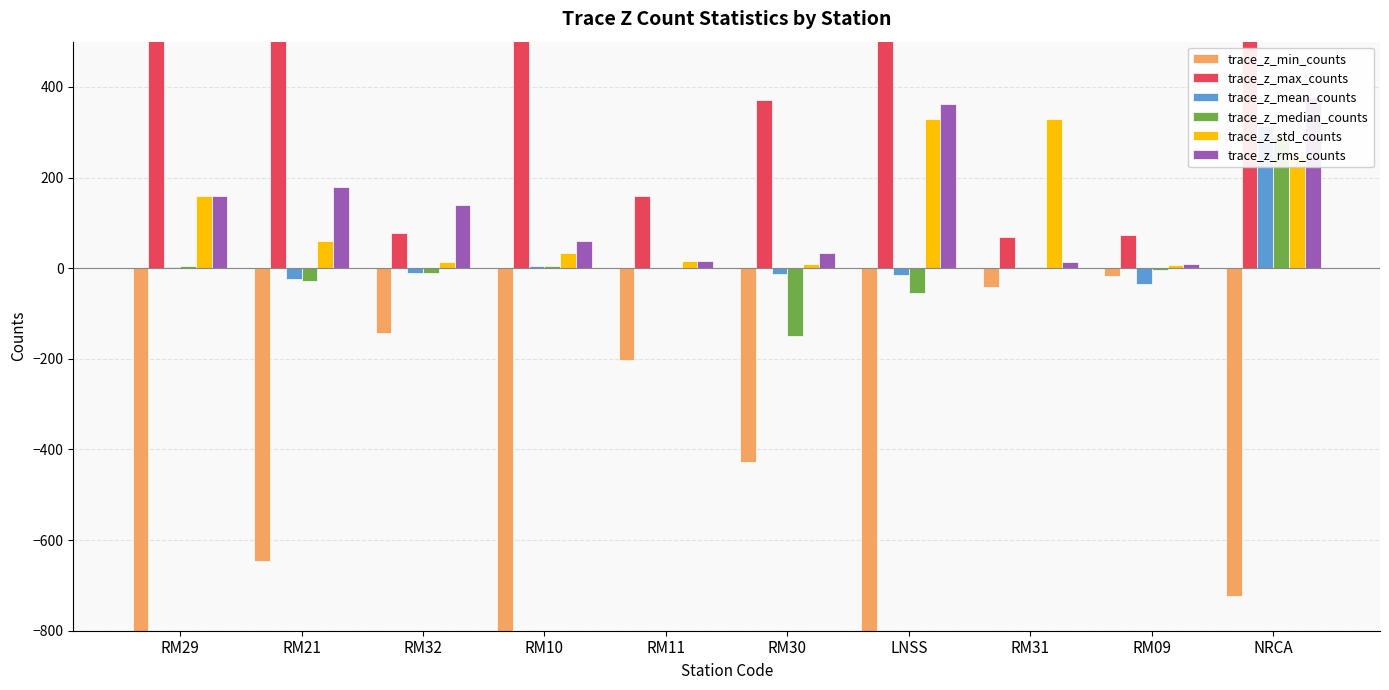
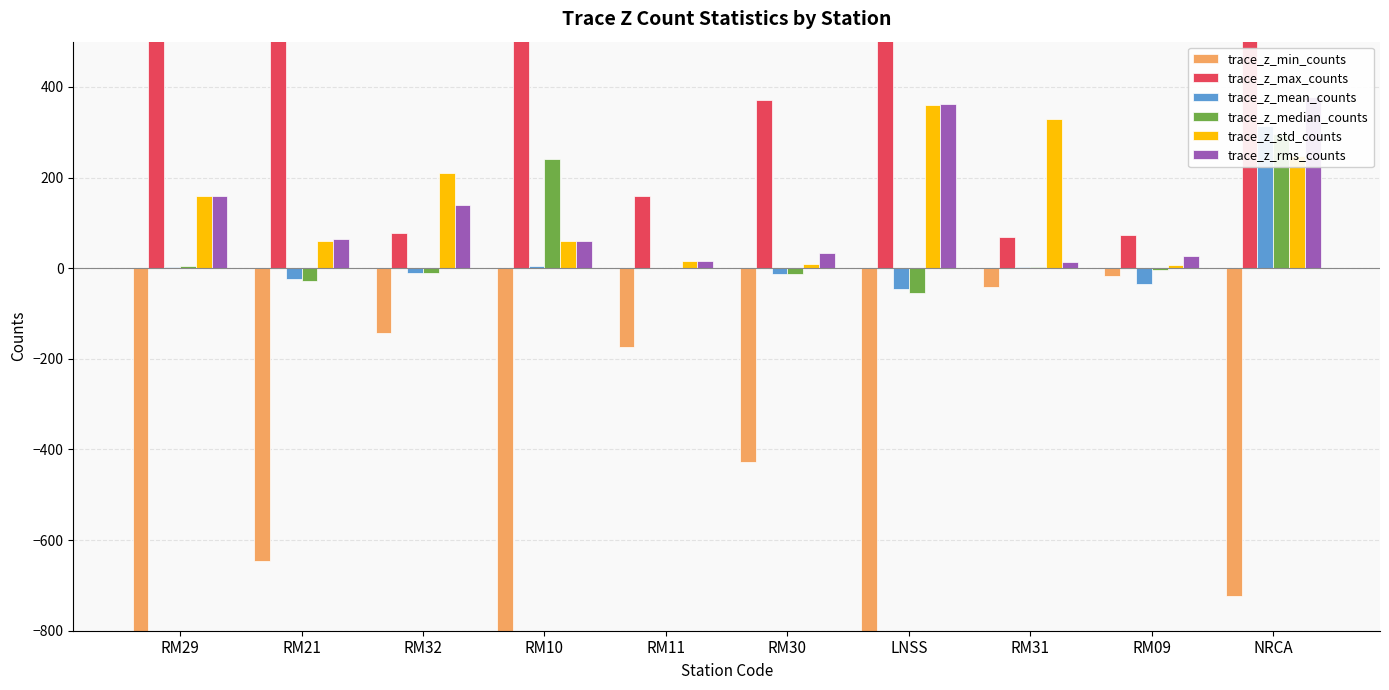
trace_z_rms_counts, RM21: 180 -> 60
trace_z_std_counts, RM32: 10 -> 210
trace_z_median_counts, RM10: 10 -> 240
trace_z_std_counts, RM10: 30 -> 60
trace_z_min_counts, RM11: -200 -> -170
trace_z_median_counts, RM30: -150 -> -10
trace_z_mean_counts, LNSS: -10 -> -50
trace_z_std_counts, LNSS: 330 -> 360
trace_z_rms_counts, RM09: 10 -> 30
